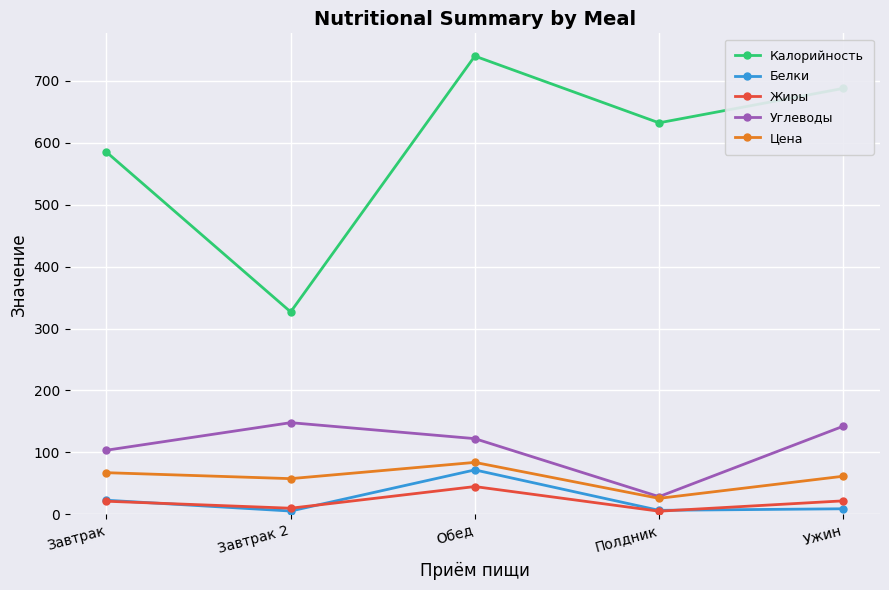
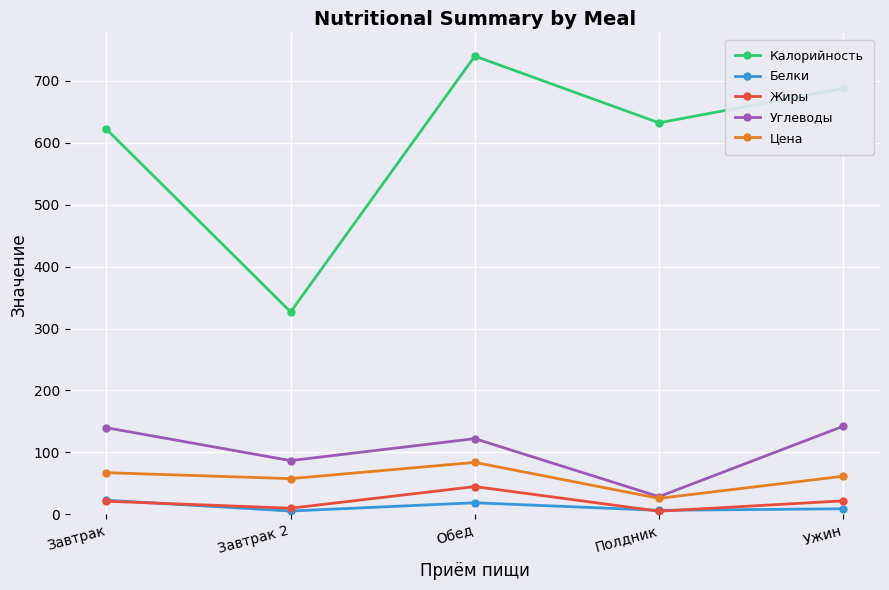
Калорийность, Завтрак: 590 -> 620
Углеводы, Завтрак: 100 -> 140
Углеводы, Завтрак 2: 150 -> 90
Белки, Обед: 70 -> 20
